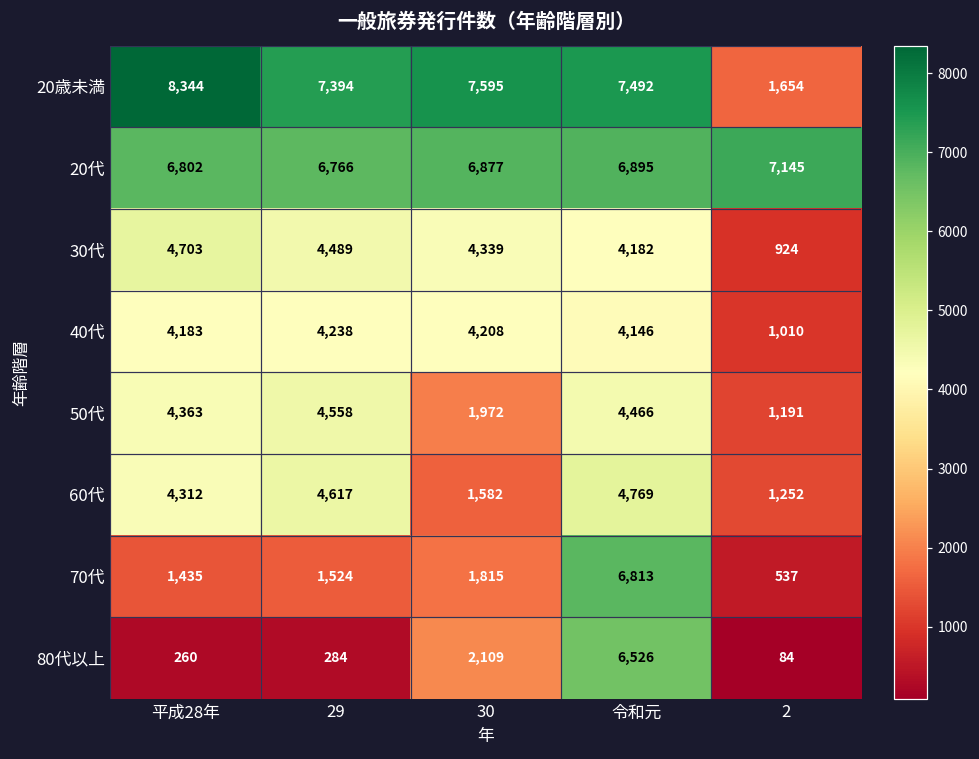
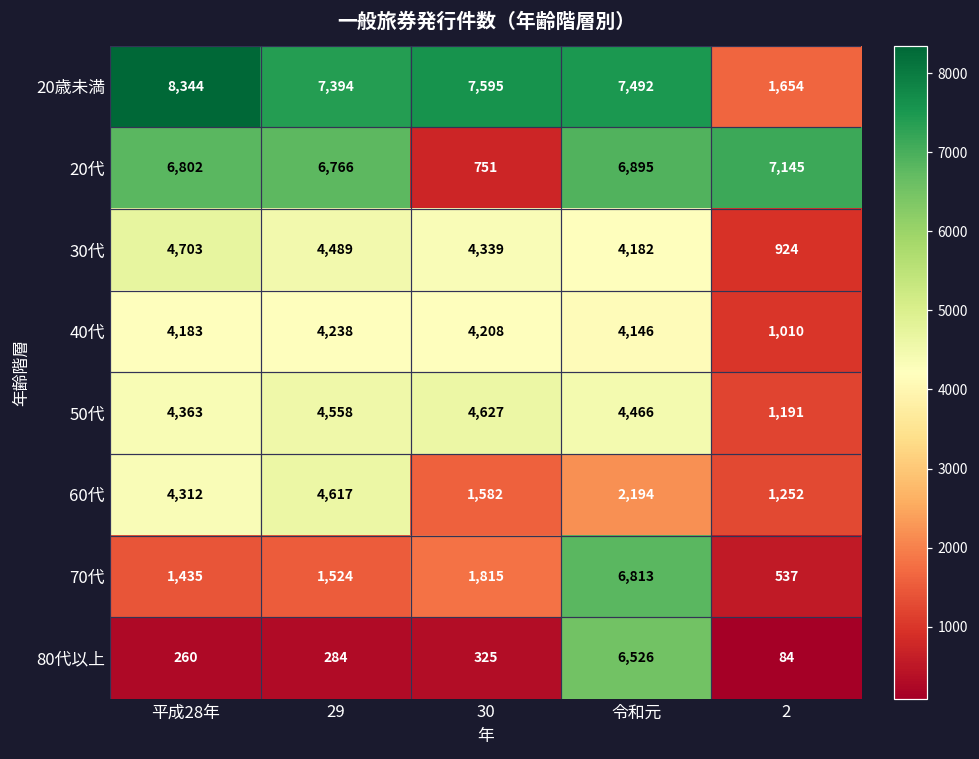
20代, 30: 6,877 -> 751
50代, 30: 1,972 -> 4,627
60代, 令和元: 4,769 -> 2,194
80代以上, 30: 2,109 -> 325
